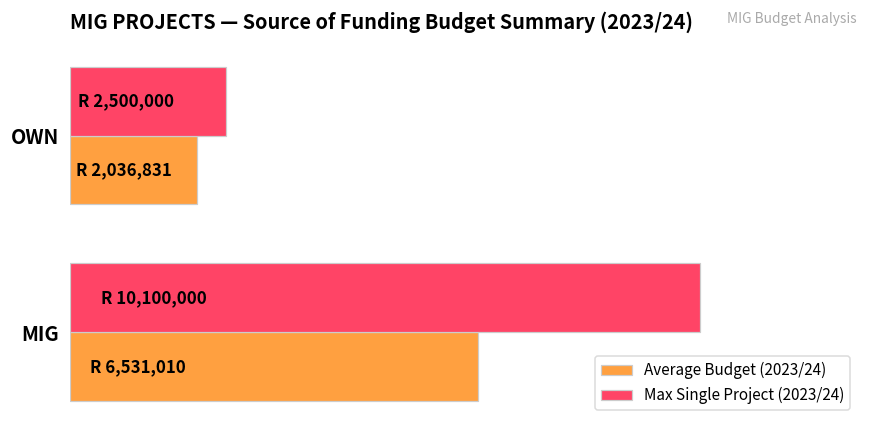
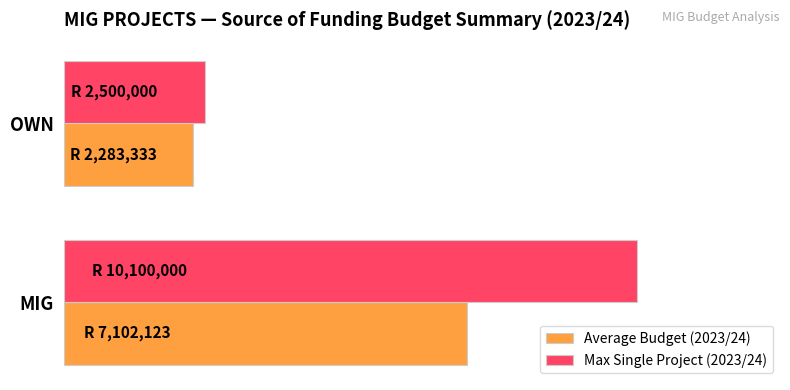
Average Budget (2023/24), OWN: 2,036,831 -> 2,283,333
Average Budget (2023/24), MIG: 6,531,010 -> 7,102,123
